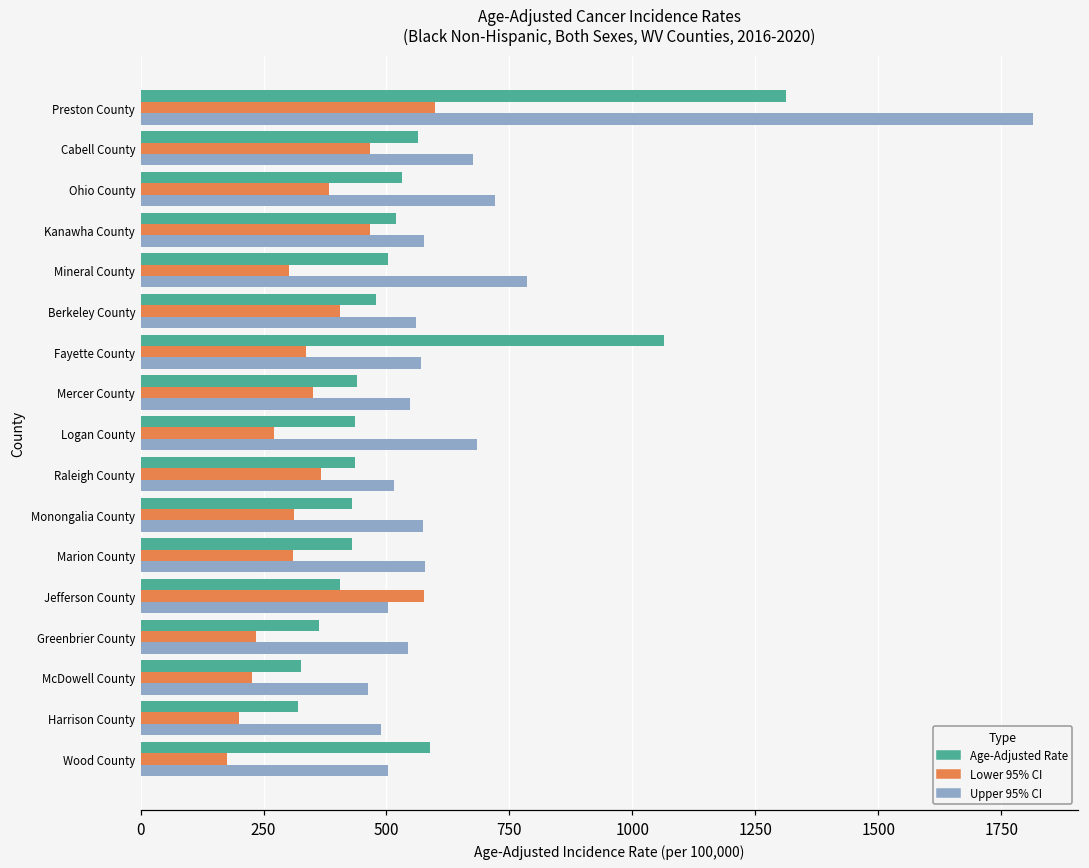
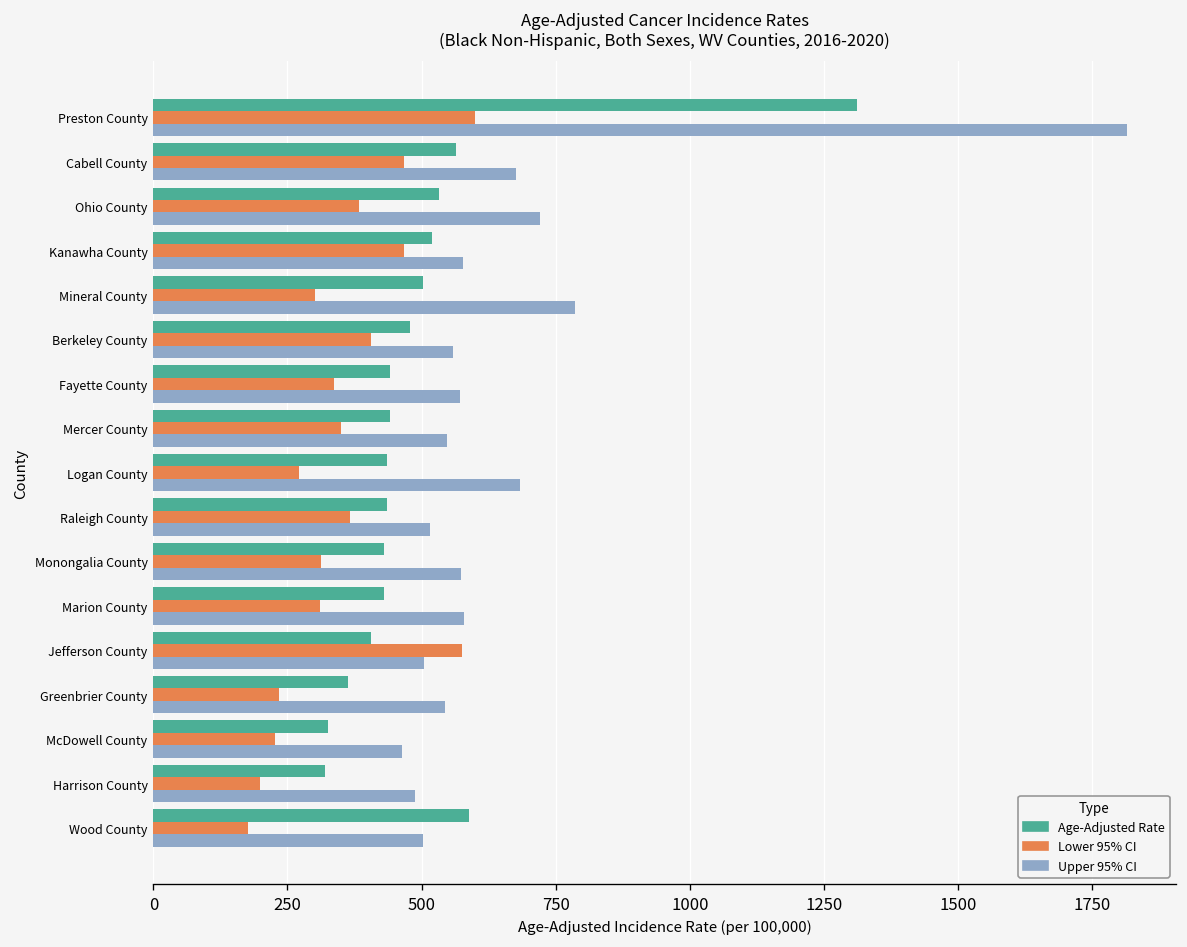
Age-Adjusted Rate, Fayette County: 1060 -> 440
